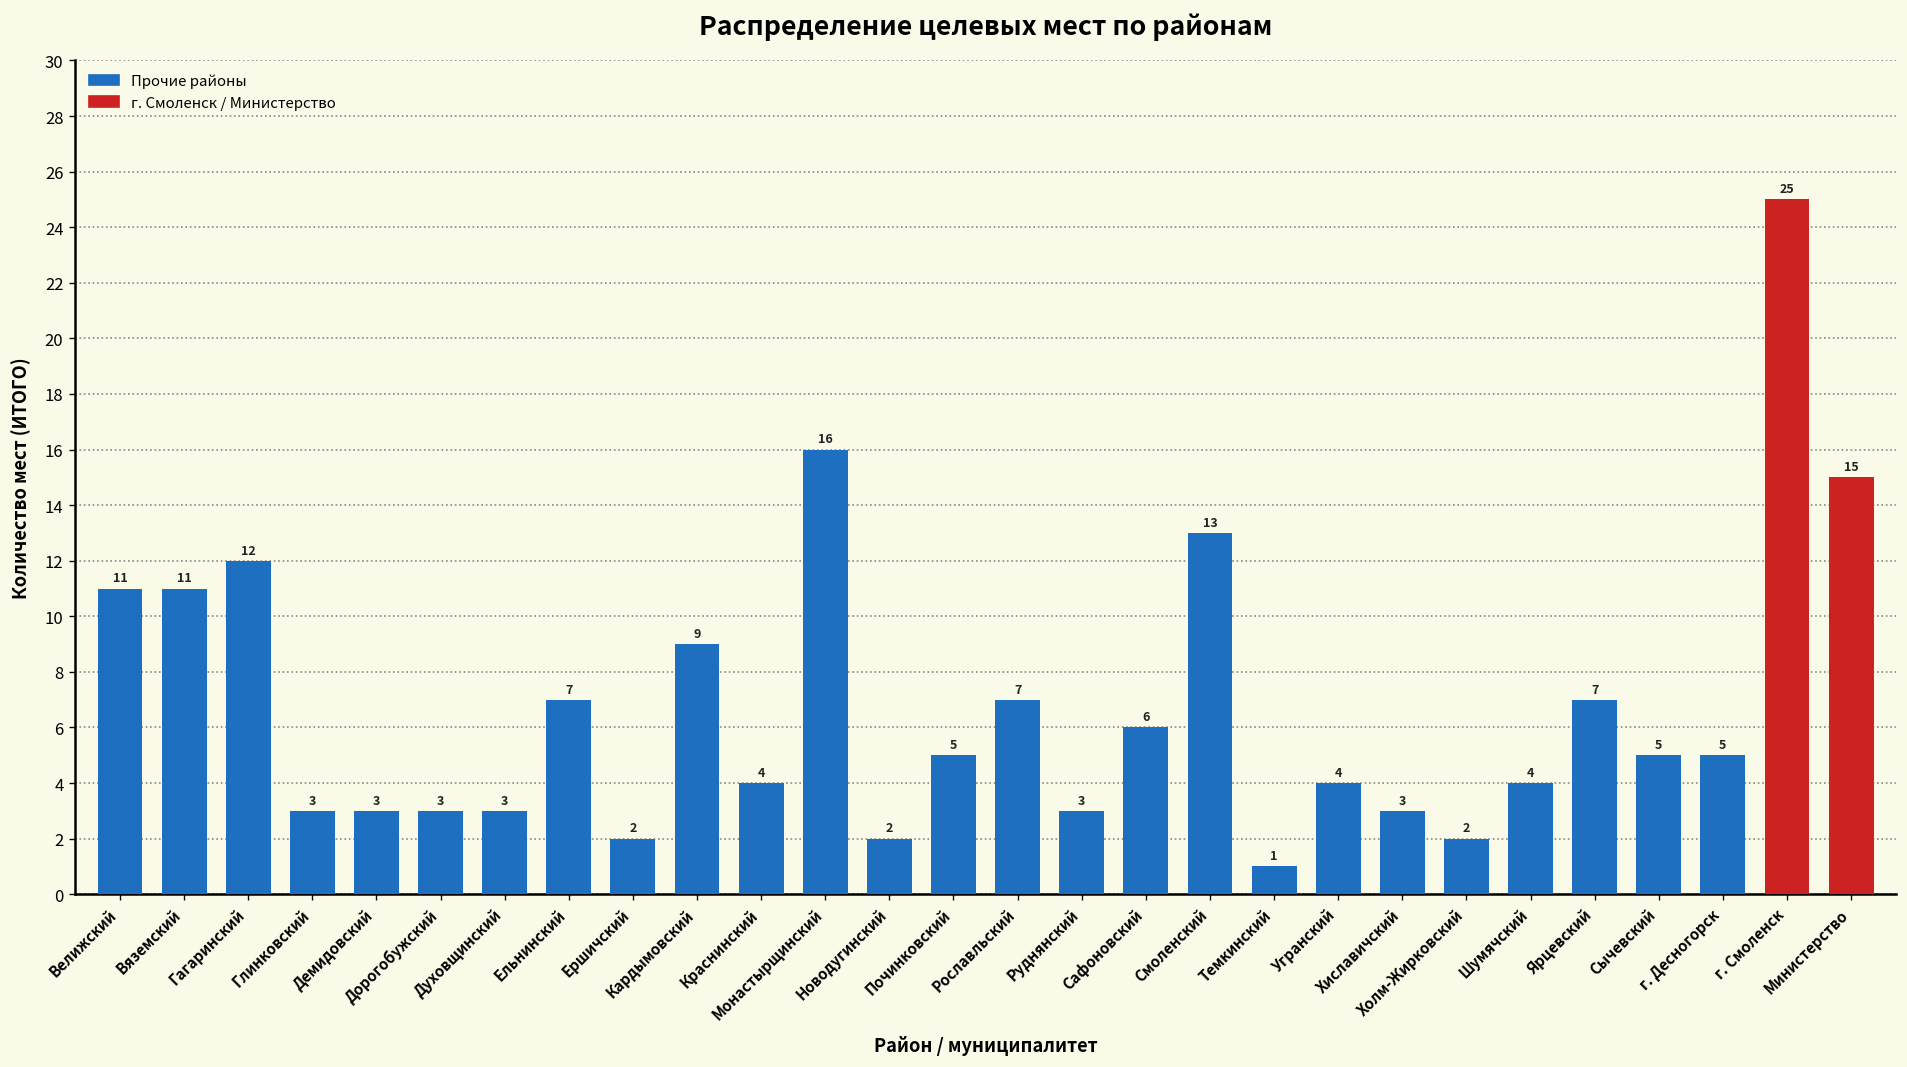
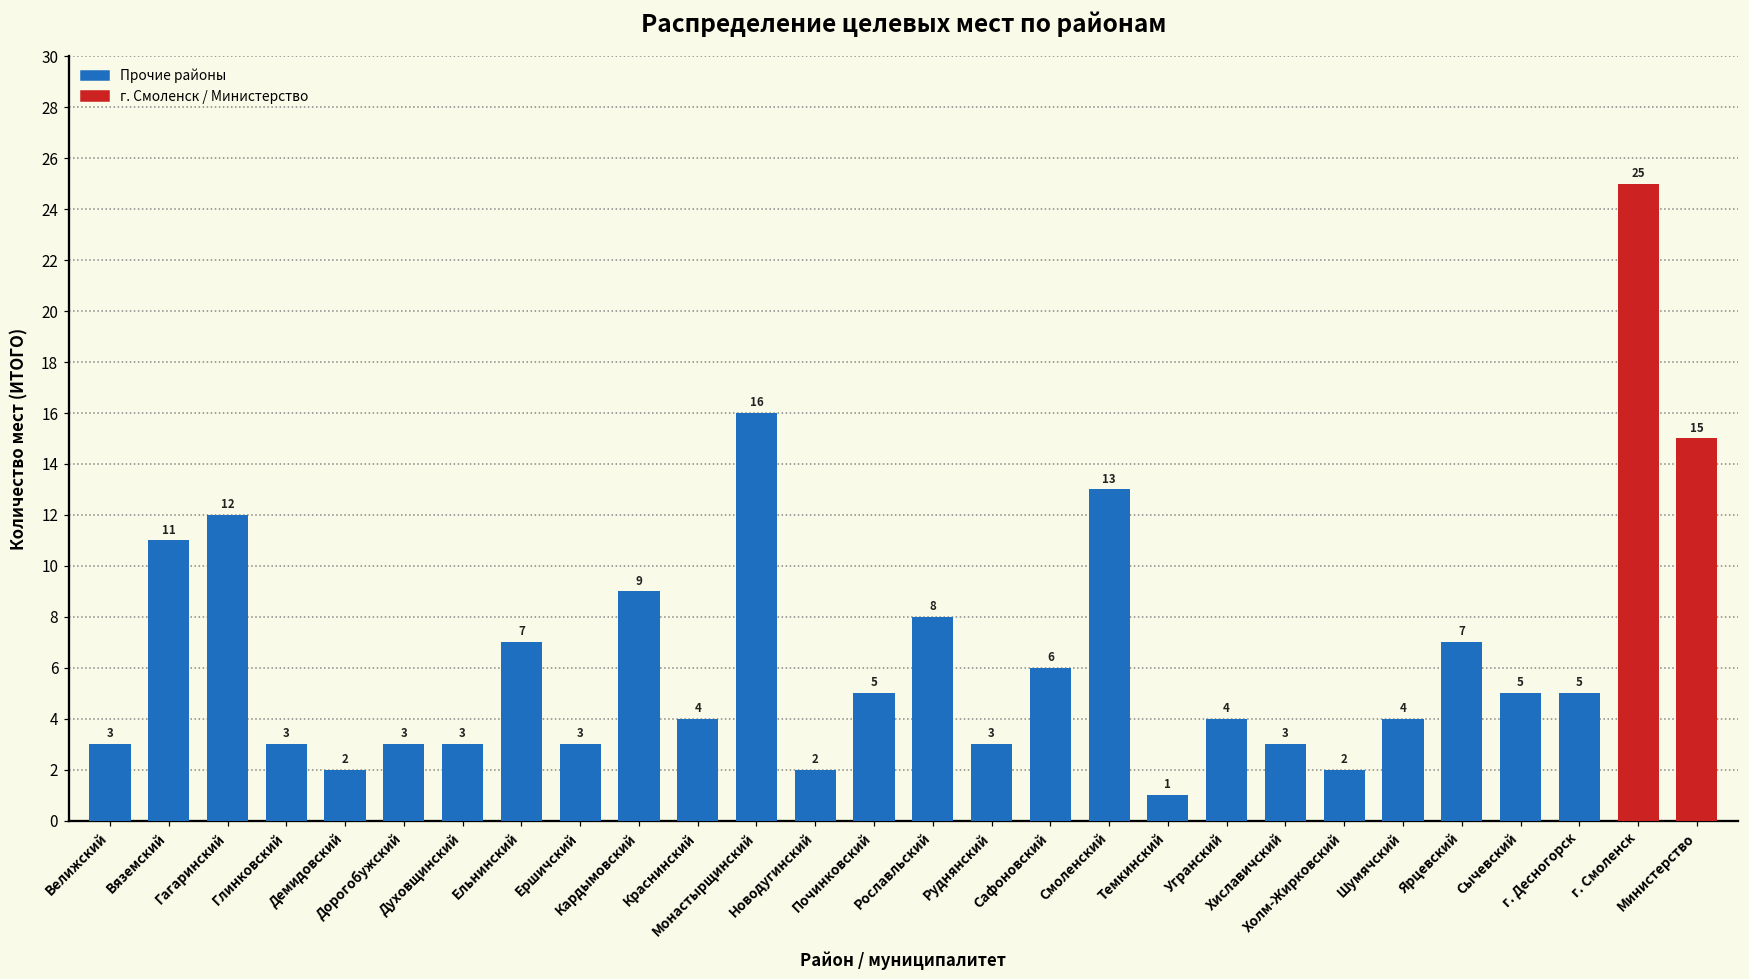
Велижский: 11 -> 3
Демидовский: 3 -> 2
Ершичский: 2 -> 3
Рославльский: 7 -> 8
